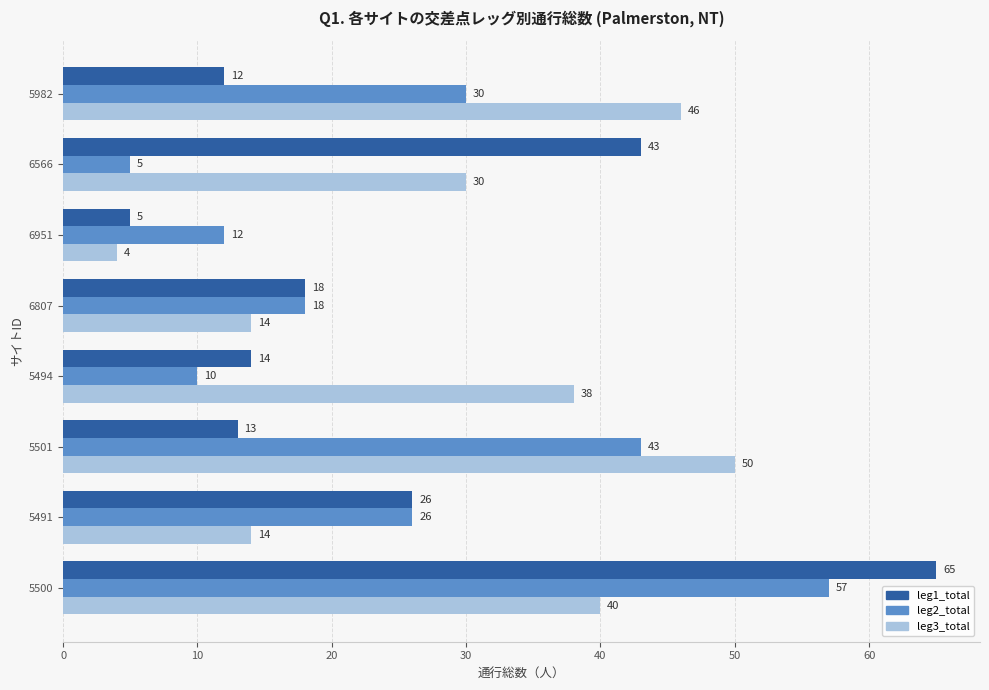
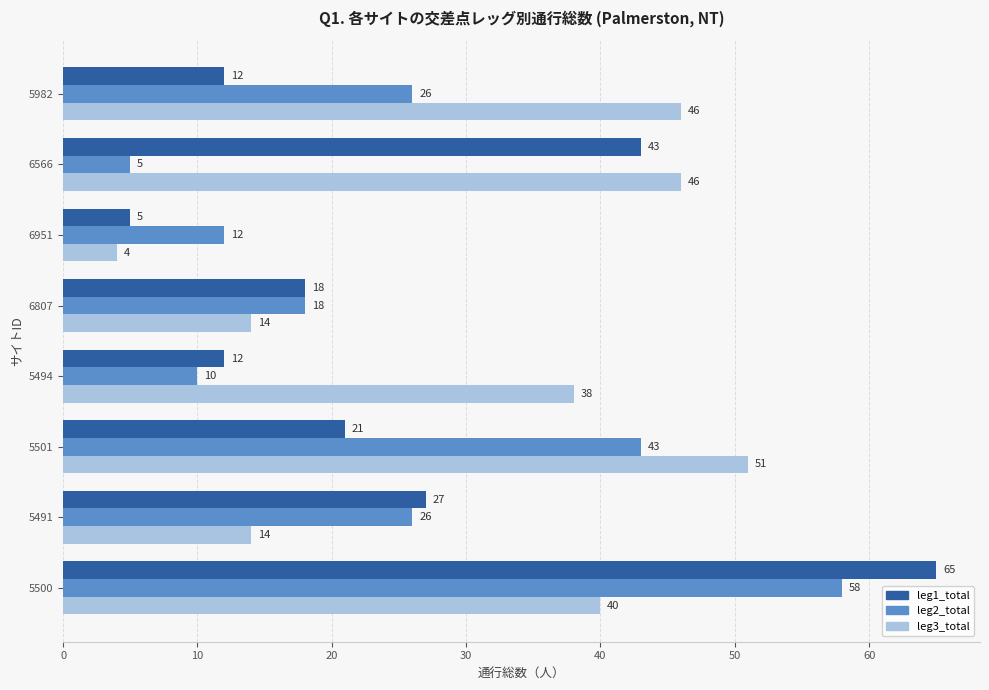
leg2_total, 5982: 30 -> 26
leg3_total, 6566: 30 -> 46
leg1_total, 5494: 14 -> 12
leg1_total, 5501: 13 -> 21
leg3_total, 5501: 50 -> 51
leg1_total, 5491: 26 -> 27
leg2_total, 5500: 57 -> 58
